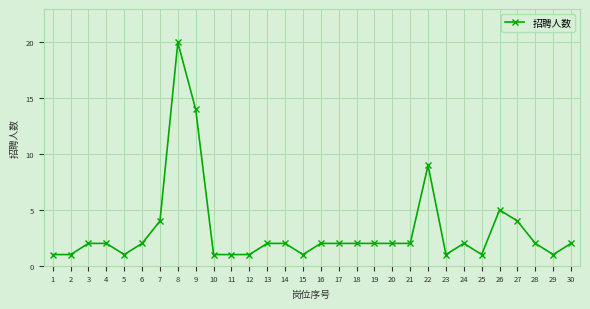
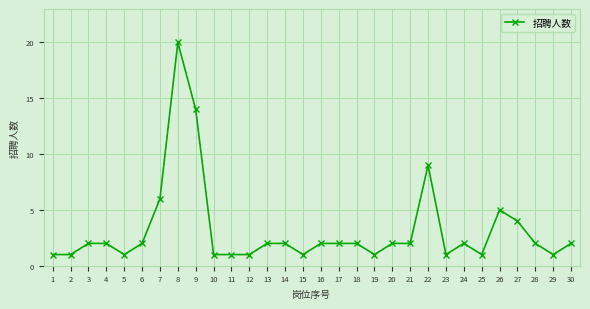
7: 4 -> 6
19: 2 -> 1
